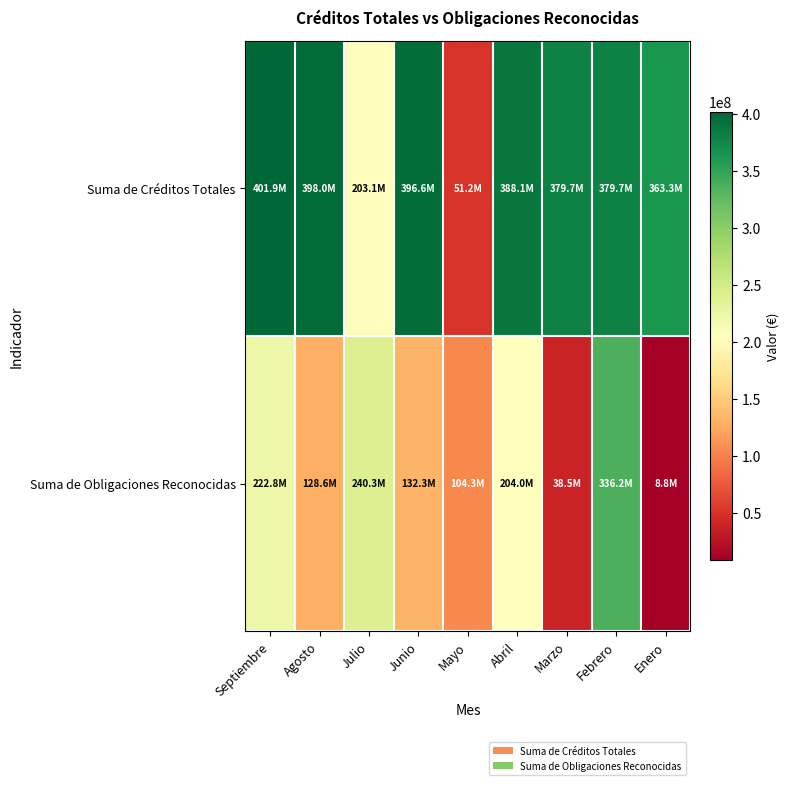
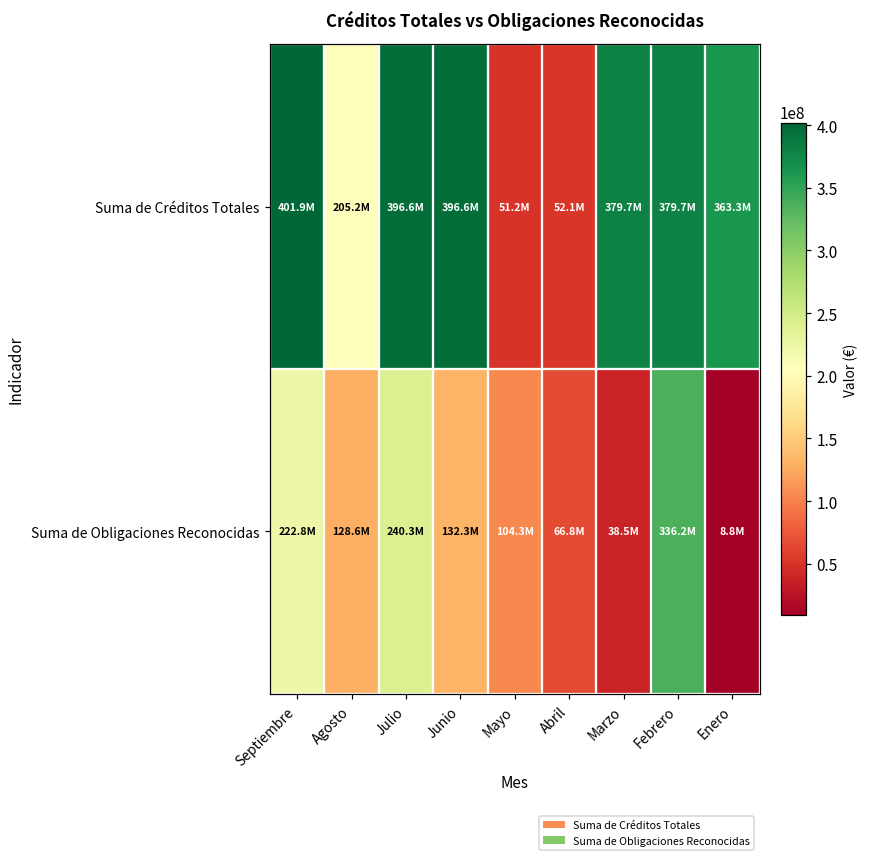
Suma de Créditos Totales, Agosto: 398.0M -> 205.2M
Suma de Créditos Totales, Julio: 203.1M -> 396.6M
Suma de Créditos Totales, Abril: 388.1M -> 52.1M
Suma de Obligaciones Reconocidas, Abril: 204.0M -> 66.8M
